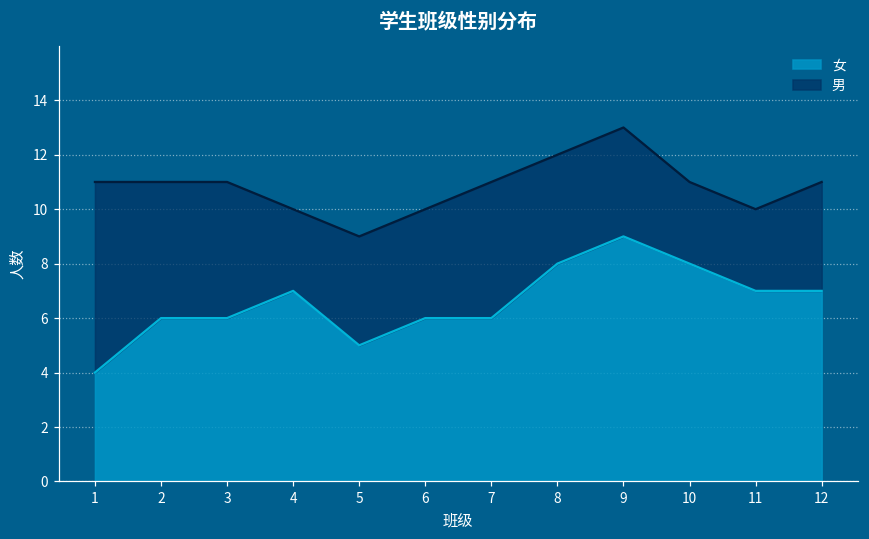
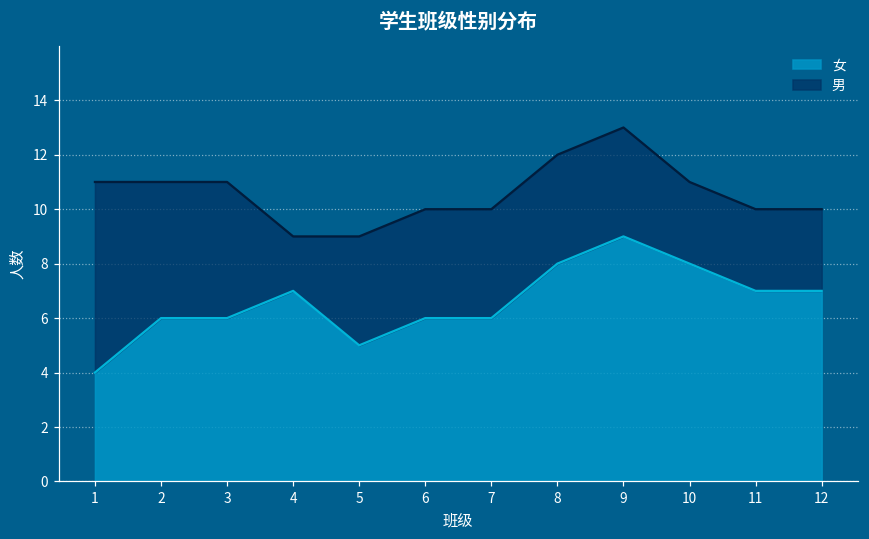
男, 4: 3 -> 2
男, 7: 5 -> 4
男, 12: 4 -> 3
